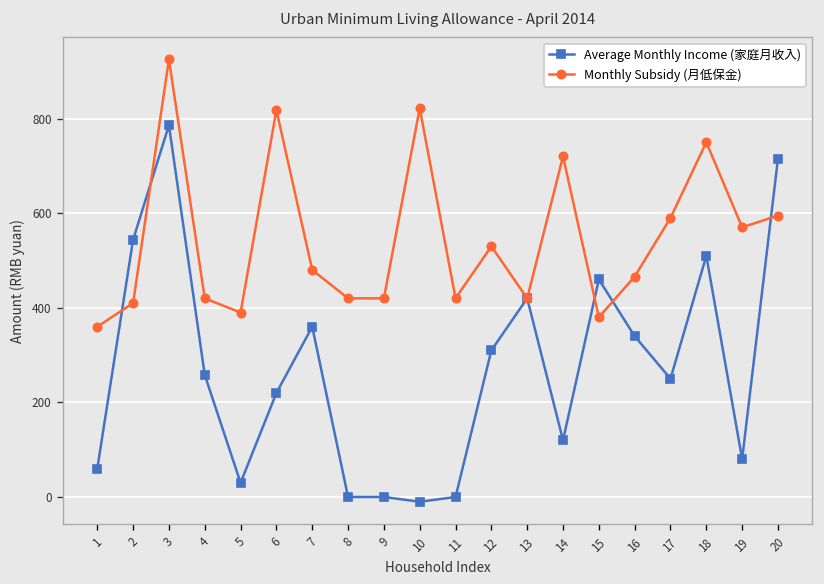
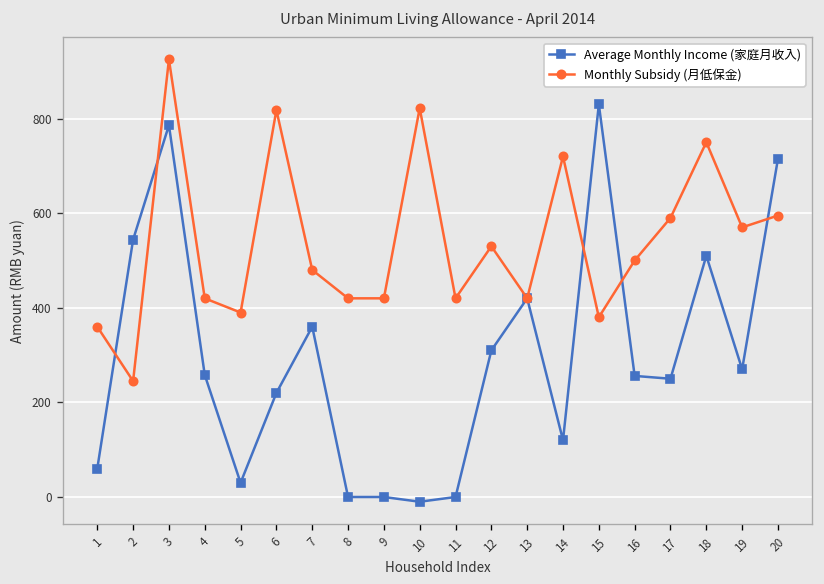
Monthly Subsidy (月低保金), 2: 410 -> 250
Average Monthly Income (家庭月收入), 15: 460 -> 830
Average Monthly Income (家庭月收入), 16: 340 -> 260
Monthly Subsidy (月低保金), 16: 470 -> 500
Average Monthly Income (家庭月收入), 19: 80 -> 270
